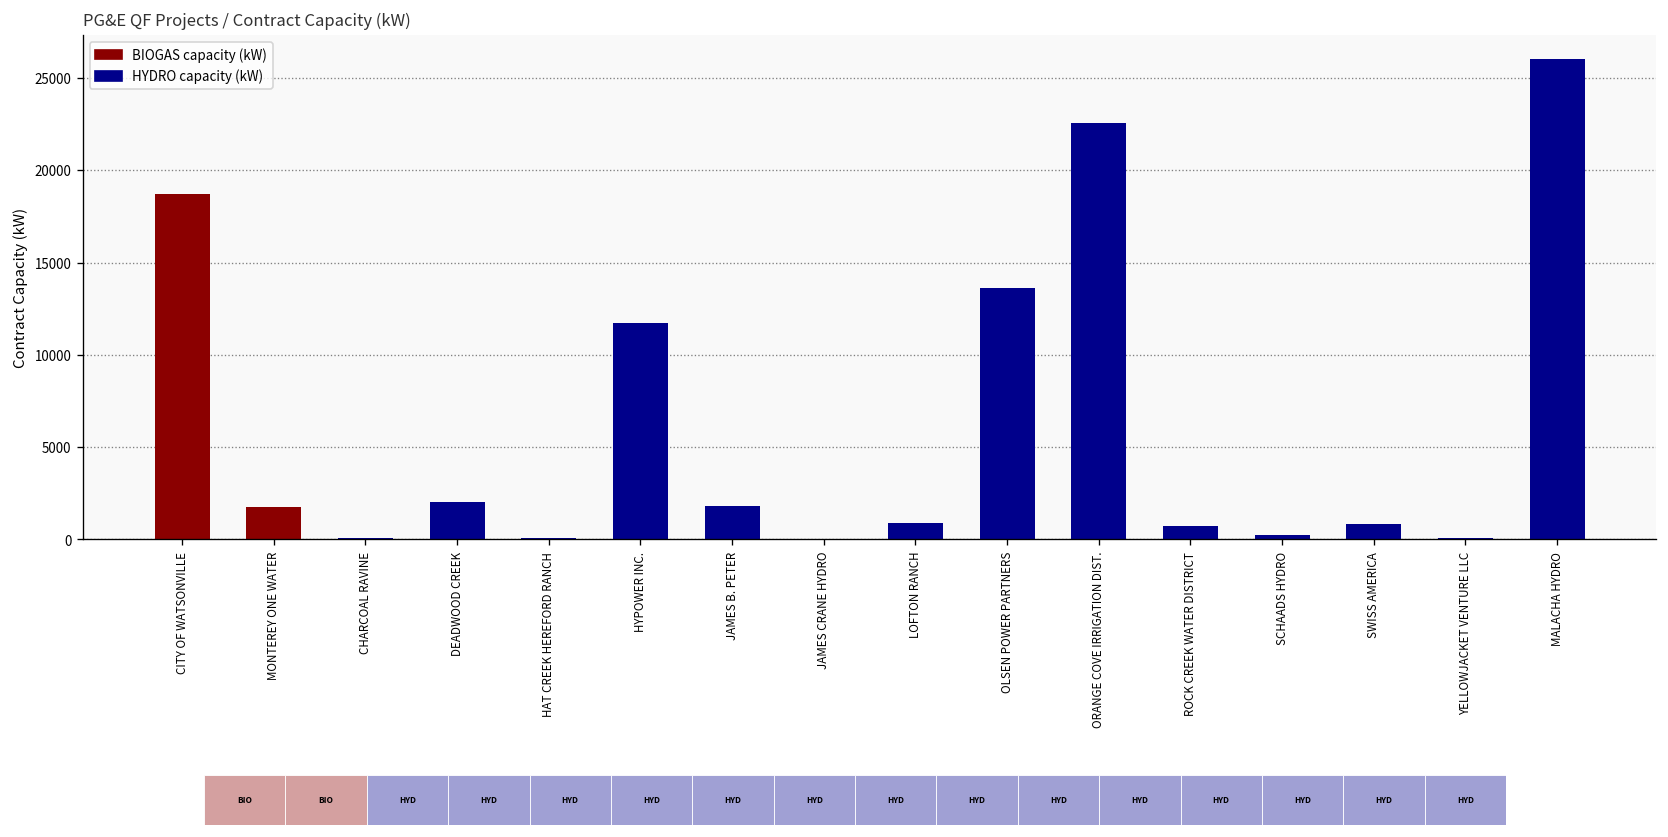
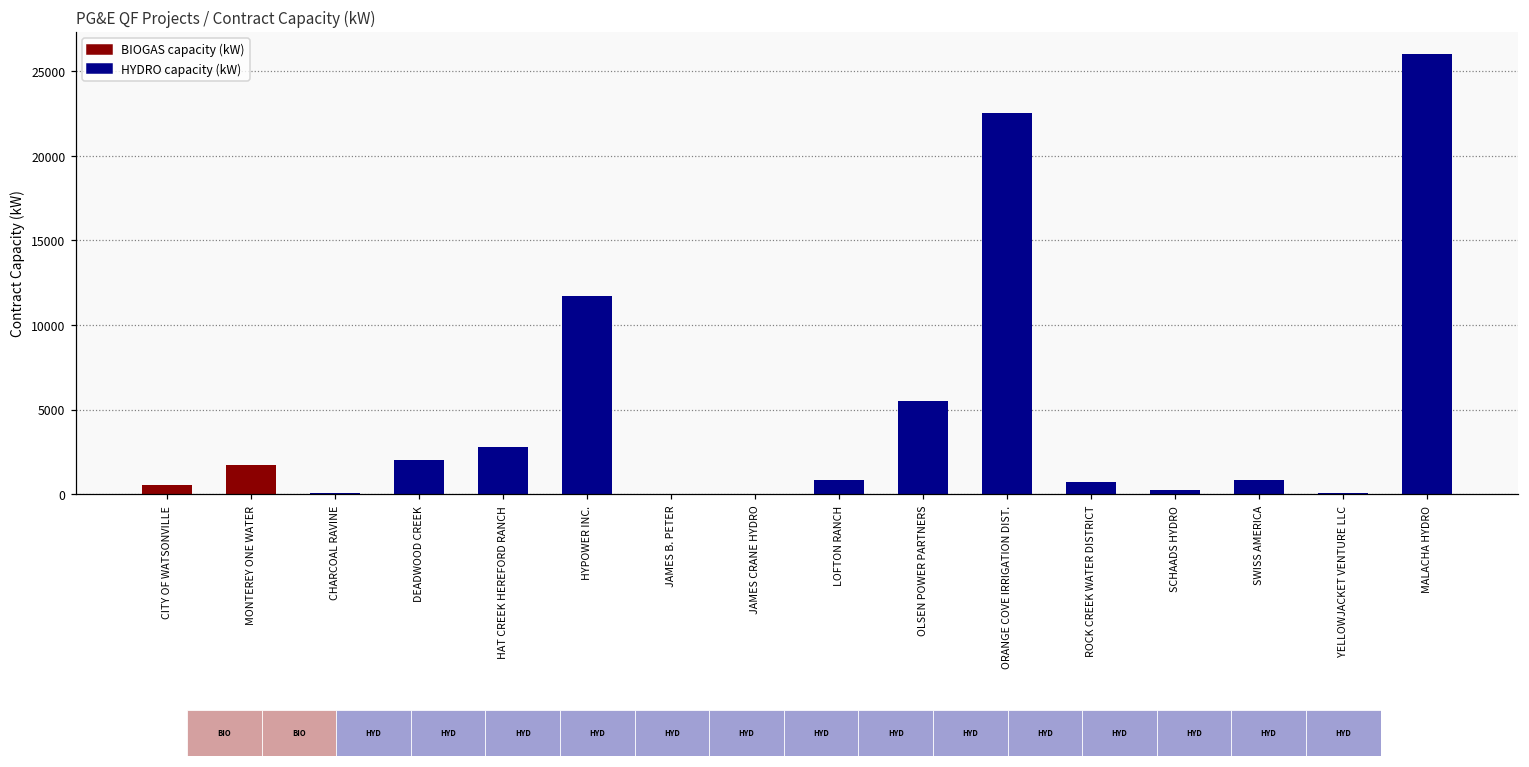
CITY OF WATSONVILLE: 18700 -> 600
HAT CREEK HEREFORD RANCH: 100 -> 2800
JAMES B. PETER: 1800 -> 0
OLSEN POWER PARTNERS: 13600 -> 5500
